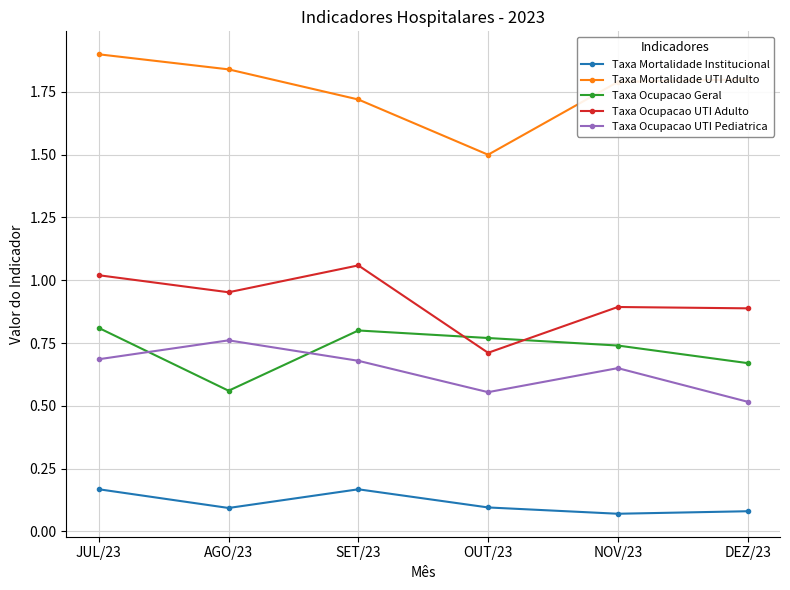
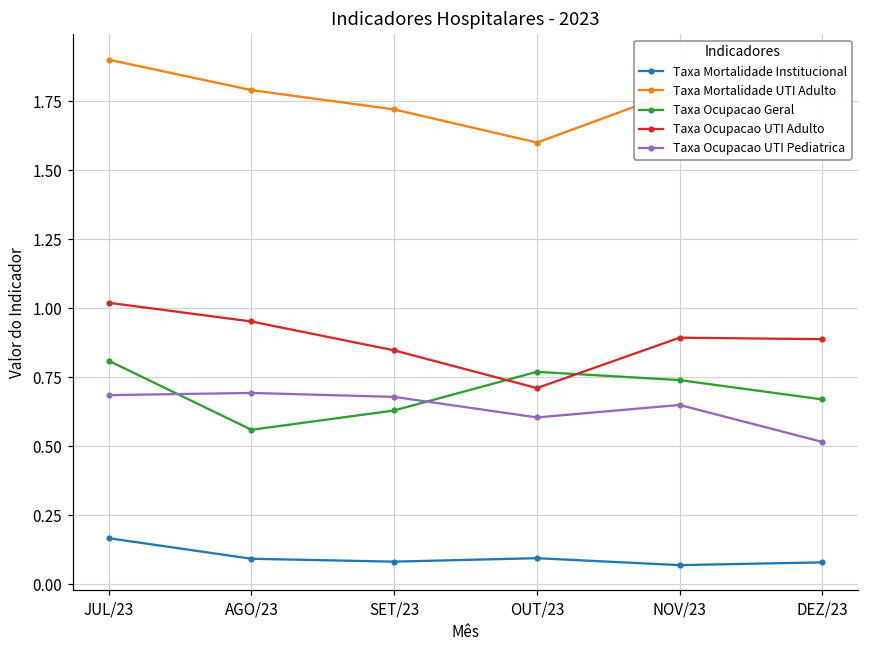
Taxa Mortalidade UTI Adulto, AGO/23: 1.84 -> 1.79
Taxa Ocupacao UTI Pediatrica, AGO/23: 0.76 -> 0.69
Taxa Mortalidade Institucional, SET/23: 0.17 -> 0.08
Taxa Ocupacao Geral, SET/23: 0.80 -> 0.63
Taxa Ocupacao UTI Adulto, SET/23: 1.06 -> 0.85
Taxa Mortalidade UTI Adulto, OUT/23: 1.5 -> 1.6
Taxa Ocupacao UTI Pediatrica, OUT/23: 0.55 -> 0.60
